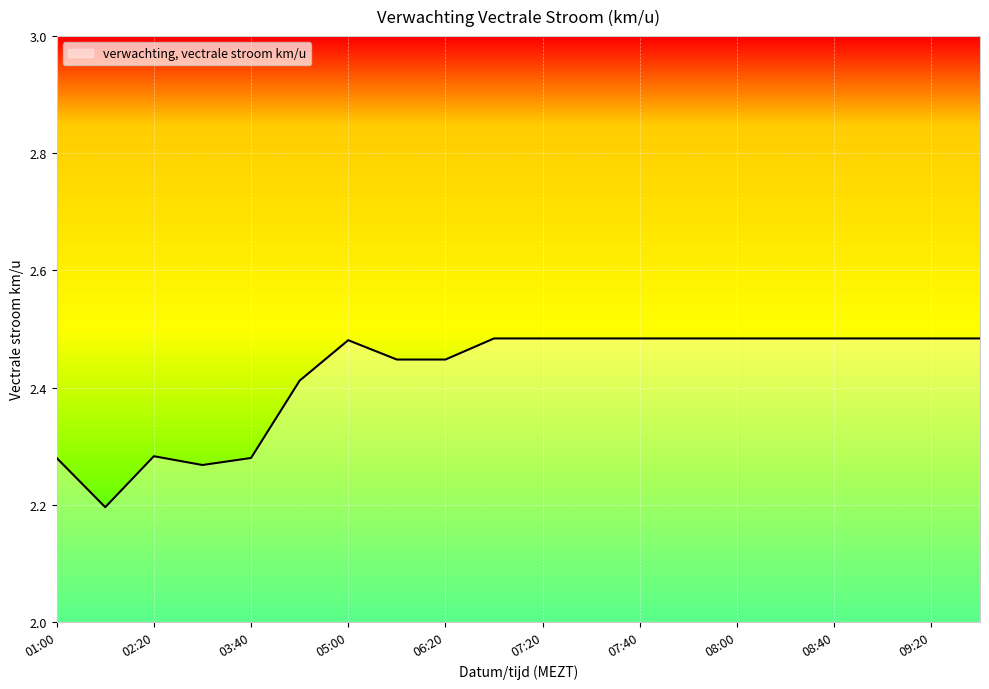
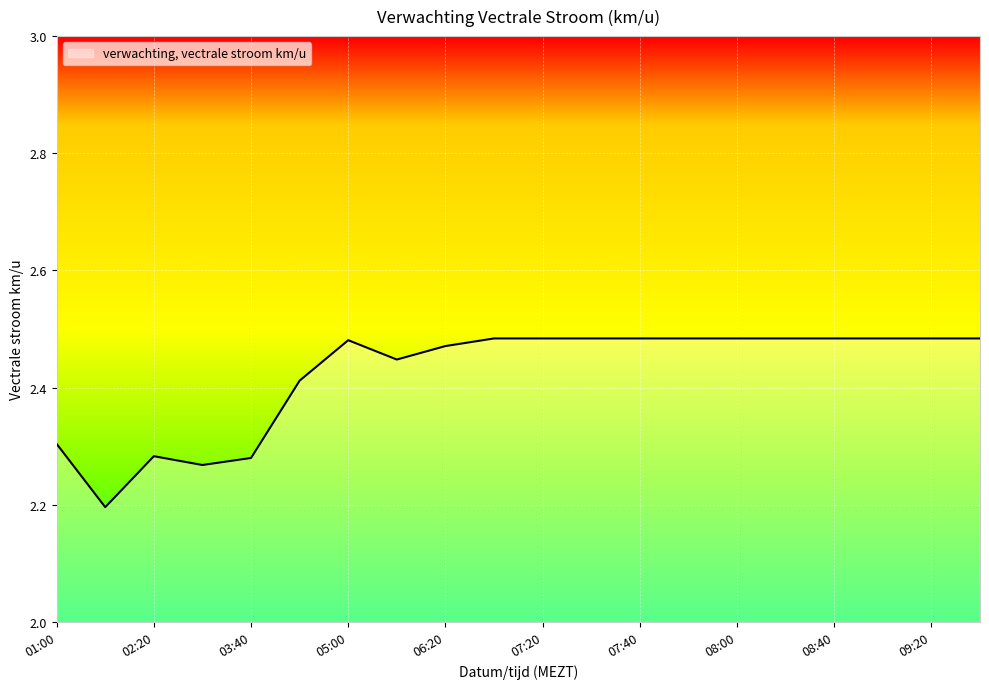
01:00: 2.28 -> 2.30
06:20: 2.45 -> 2.47
